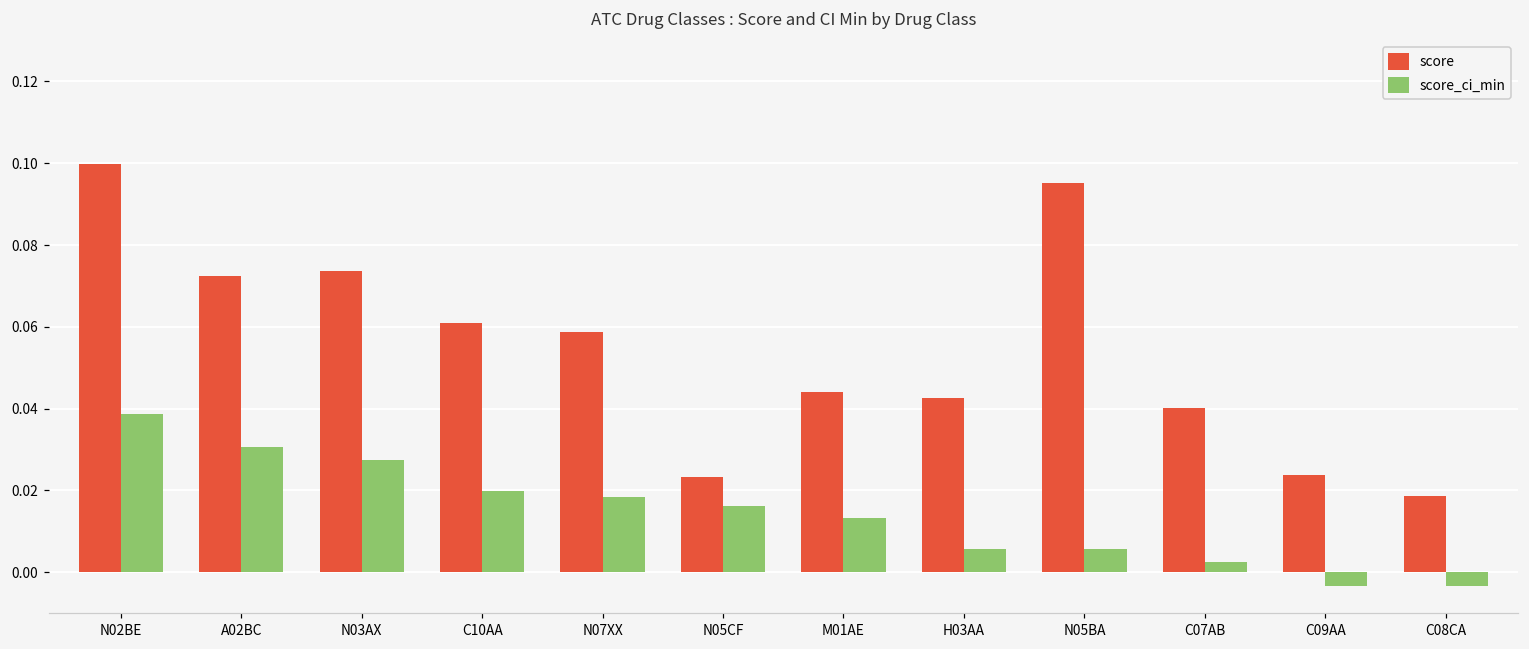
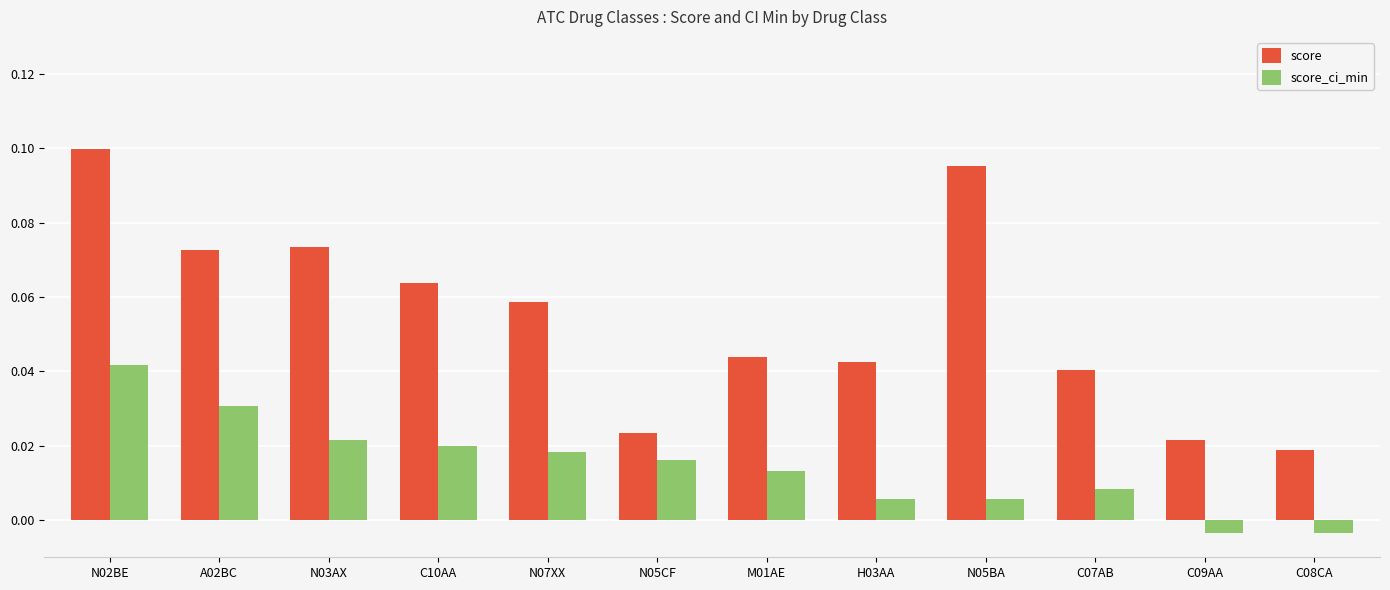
score_ci_min, N02BE: 0.039 -> 0.042
score_ci_min, N03AX: 0.027 -> 0.022
score, C10AA: 0.061 -> 0.064
score_ci_min, C07AB: 0.002 -> 0.008
score, C09AA: 0.024 -> 0.022
